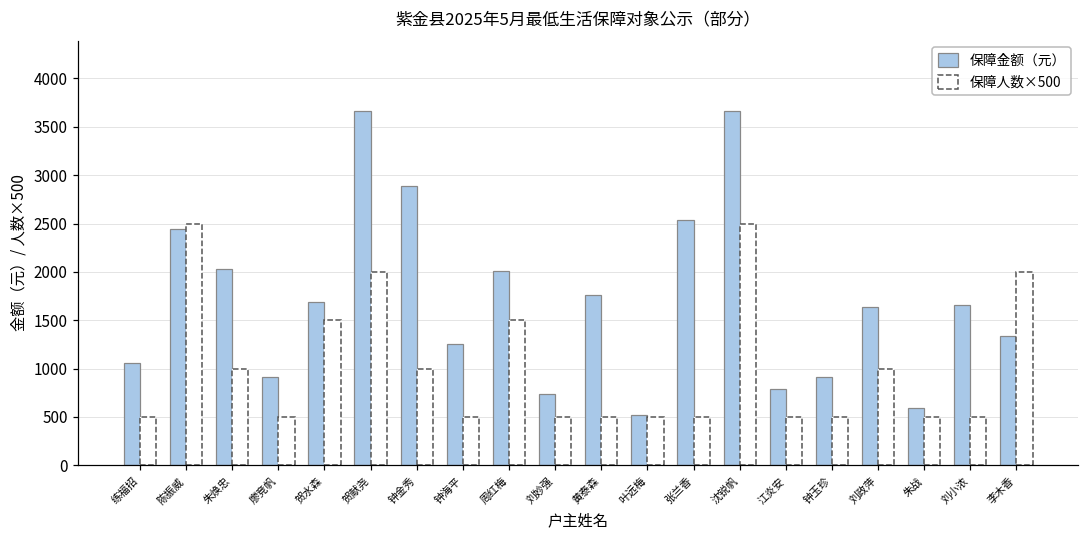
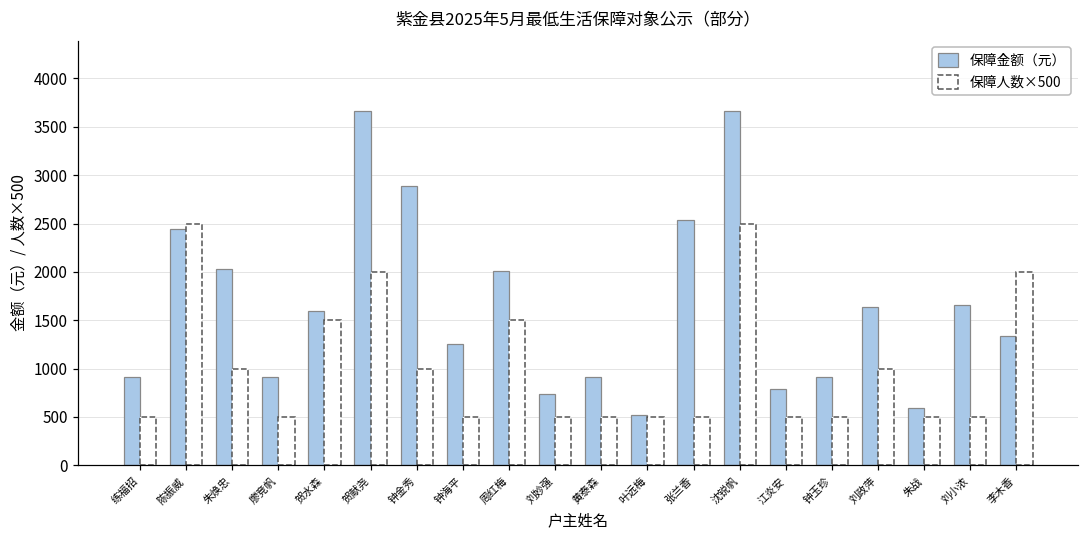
保障金额（元）, 练福招: 1100 -> 900
保障金额（元）, 贺水森: 1700 -> 1600
保障金额（元）, 黄泰森: 1800 -> 900
